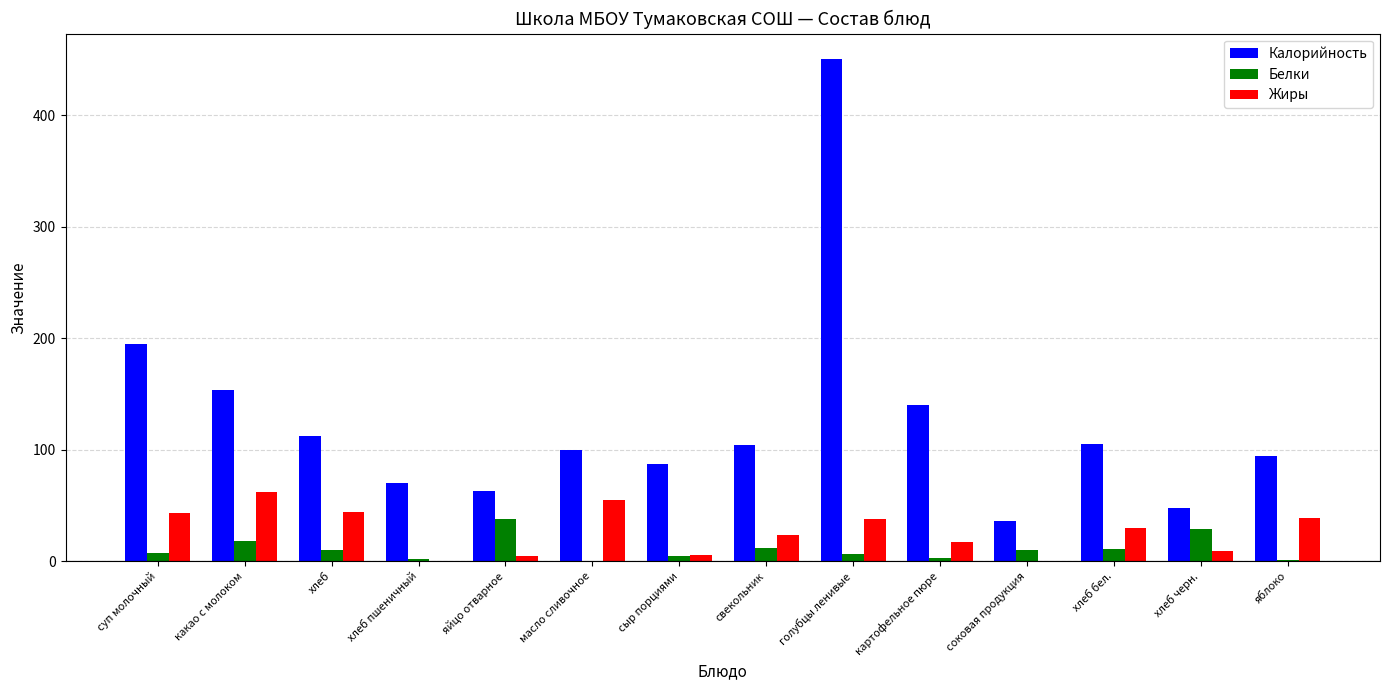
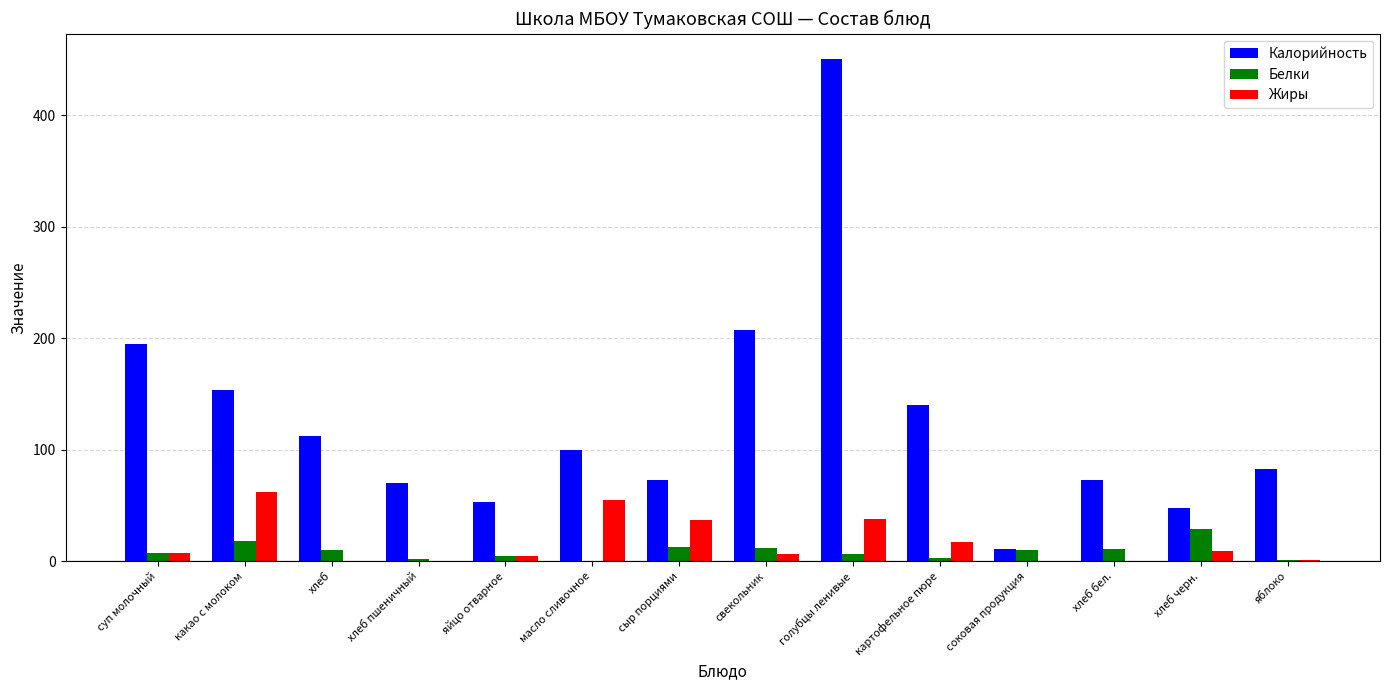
Жиры, суп молочный: 44 -> 8
Жиры, хлеб: 44 -> 0
Калорийность, яйцо отварное: 63 -> 53
Белки, яйцо отварное: 38 -> 5
Калорийность, сыр порциями: 87 -> 73
Белки, сыр порциями: 5 -> 12
Жиры, сыр порциями: 6 -> 37
Калорийность, свекольник: 104 -> 208
Жиры, свекольник: 24 -> 6
Калорийность, соковая продукция: 36 -> 11
Калорийность, хлеб бел.: 105 -> 73
Жиры, хлеб бел.: 30 -> 0
Калорийность, яблоко: 94 -> 82
Жиры, яблоко: 39 -> 1
